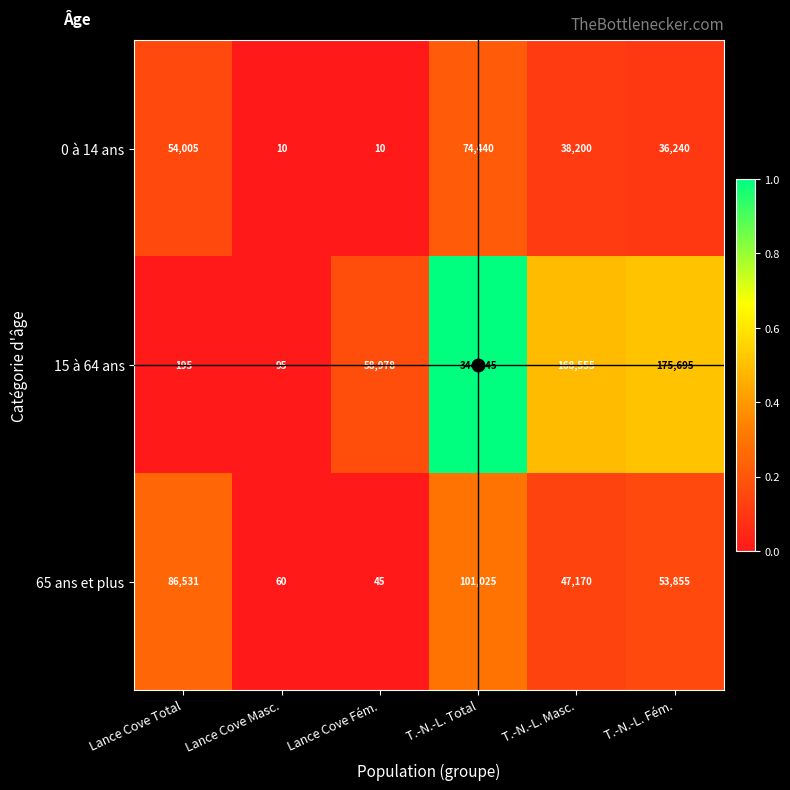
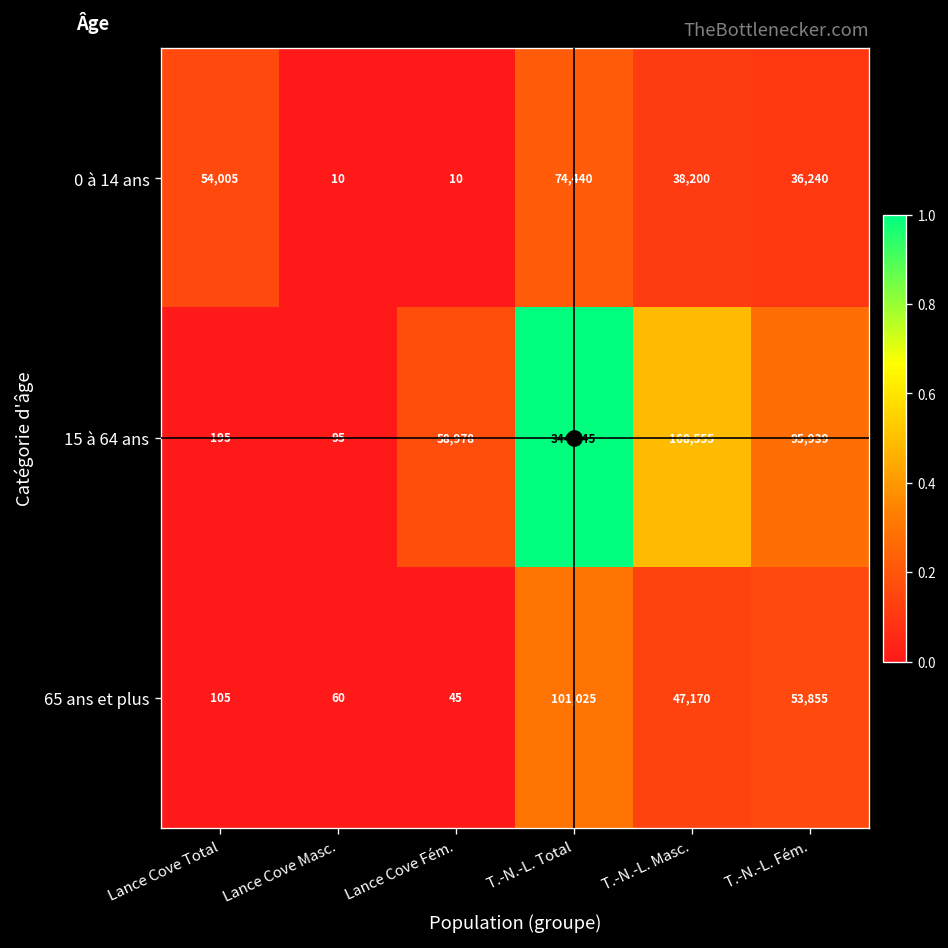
15 à 64 ans, T.-N.-L. Fém.: 175,695 -> 95,939
65 ans et plus, Lance Cove Total: 86,531 -> 105
